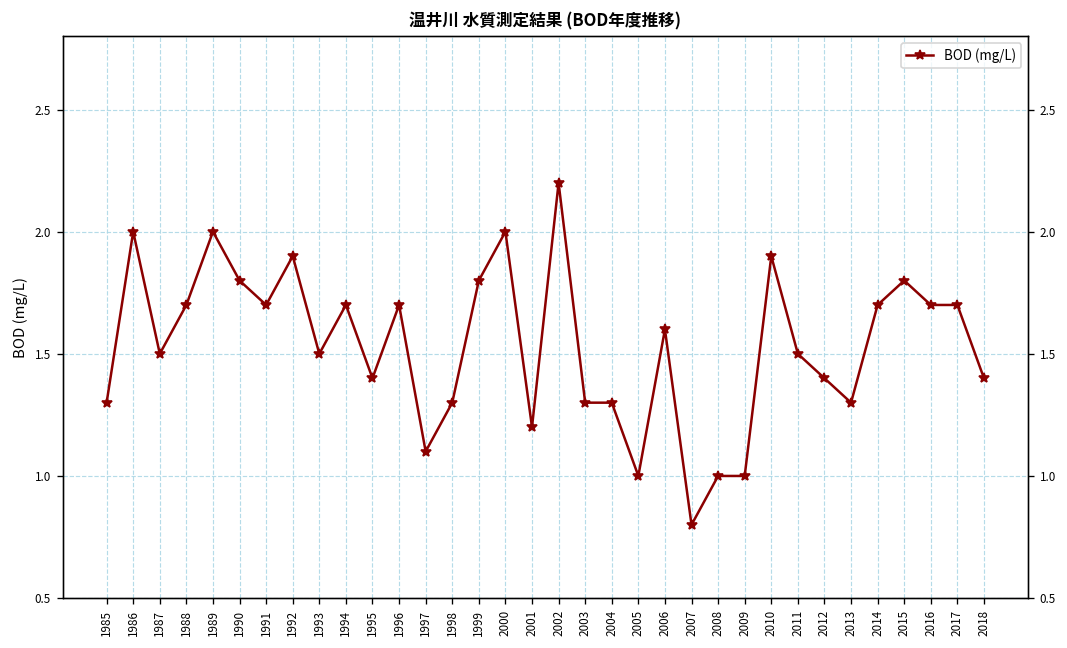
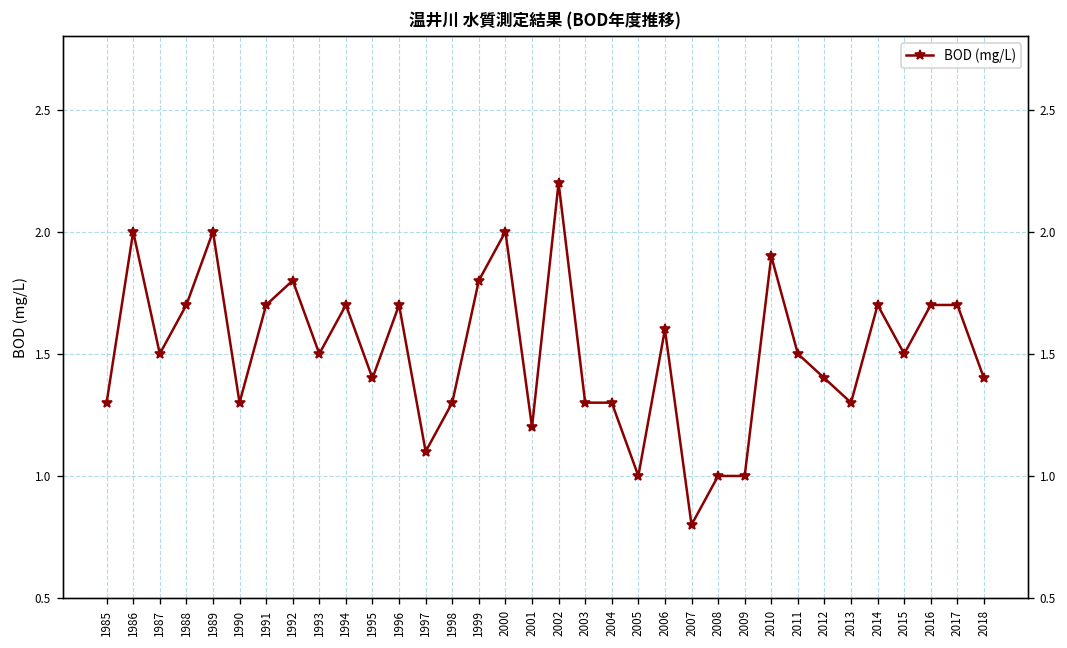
1990: 1.8 -> 1.3
1992: 1.9 -> 1.8
2015: 1.8 -> 1.5
